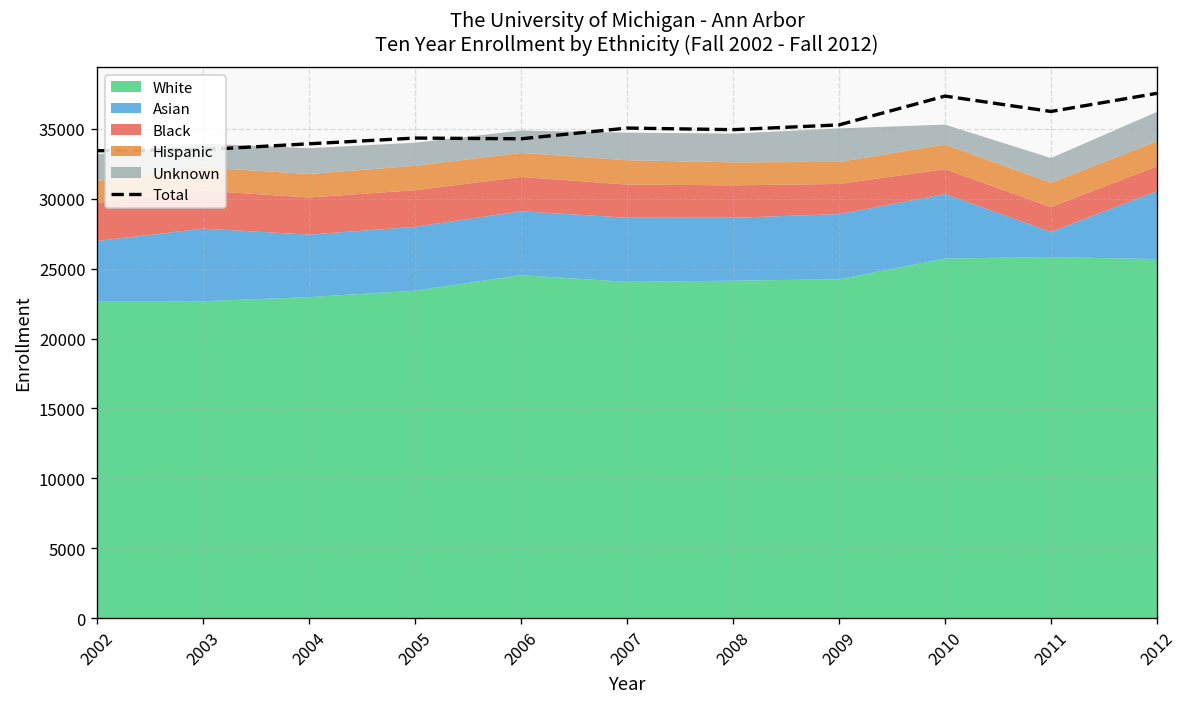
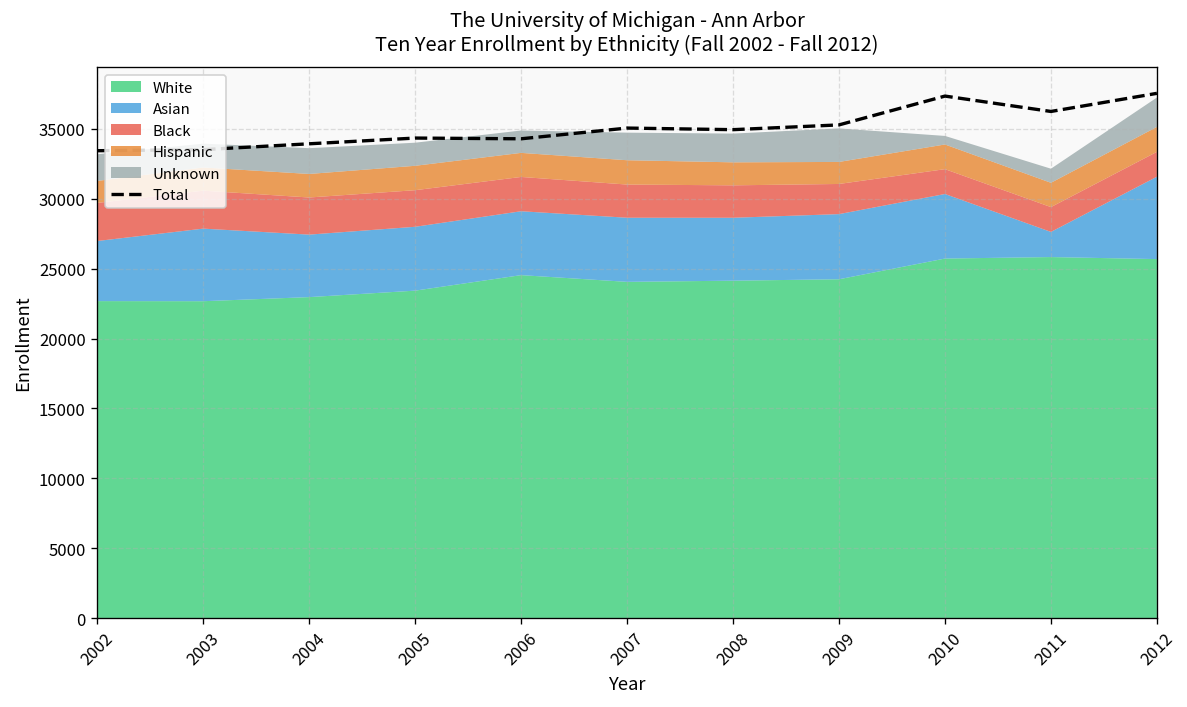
Unknown, 2010: 1400 -> 600
Unknown, 2011: 1800 -> 1000
Asian, 2012: 4900 -> 5900
